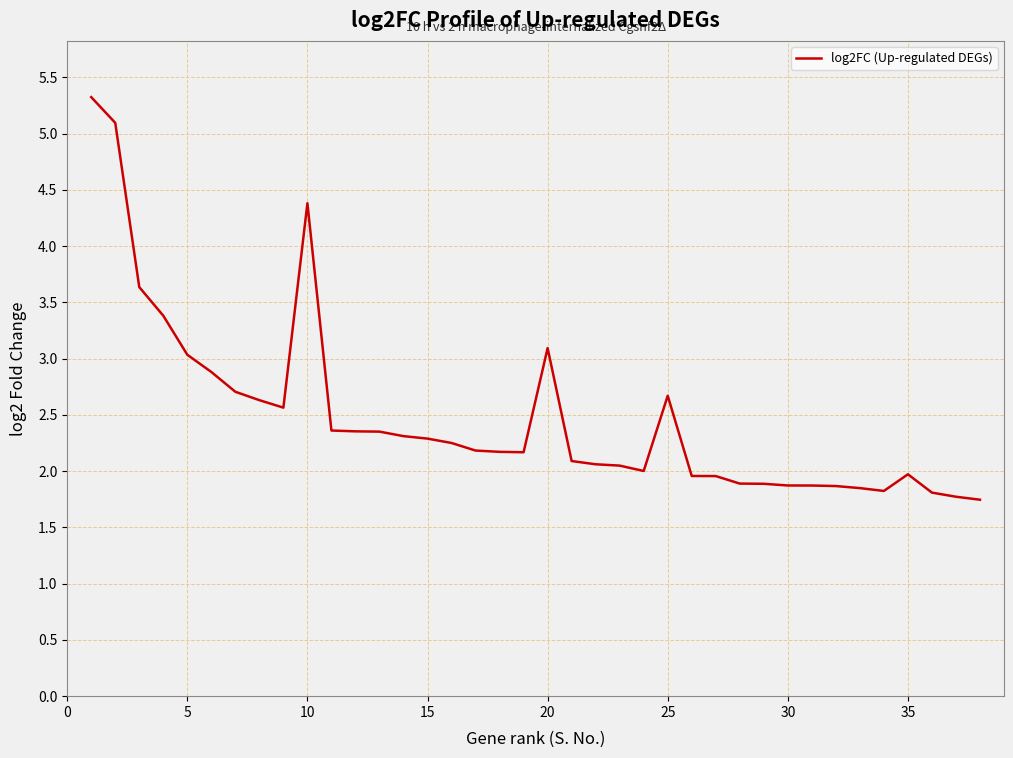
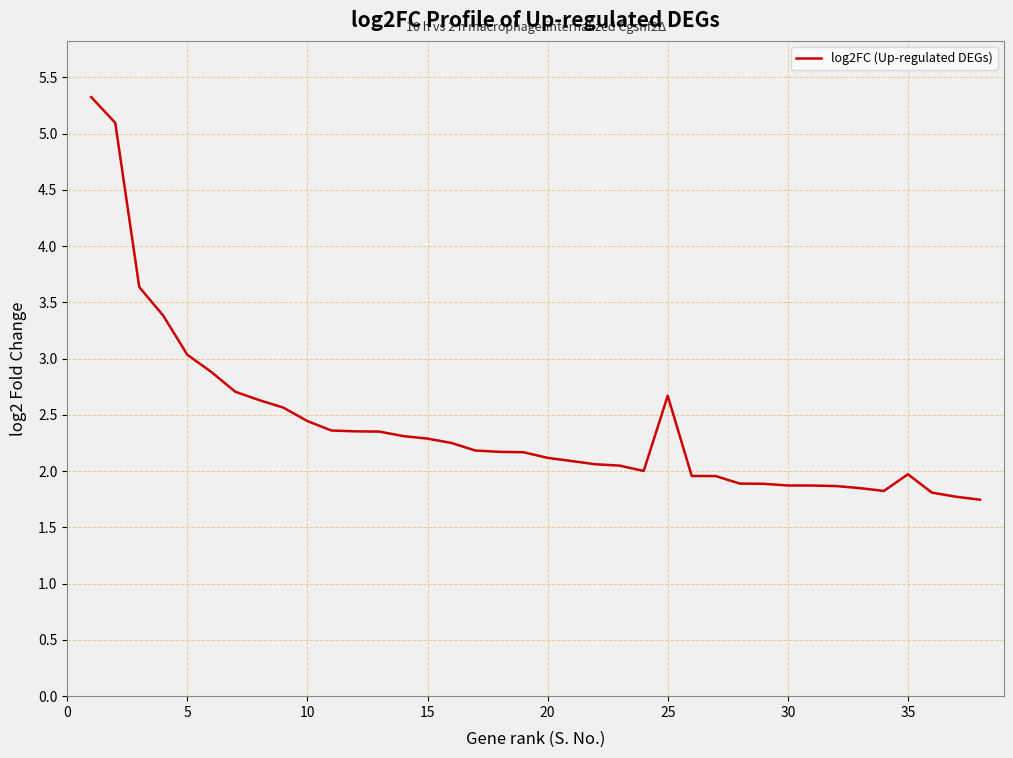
10: 4.38 -> 2.45
20: 3.09 -> 2.12
